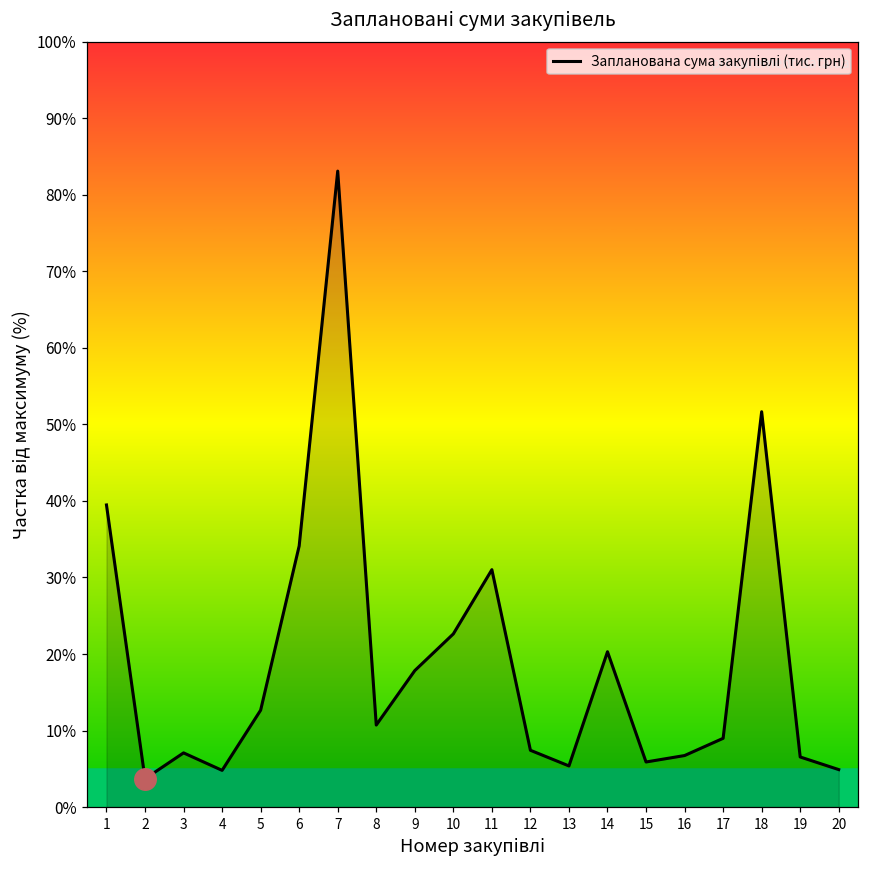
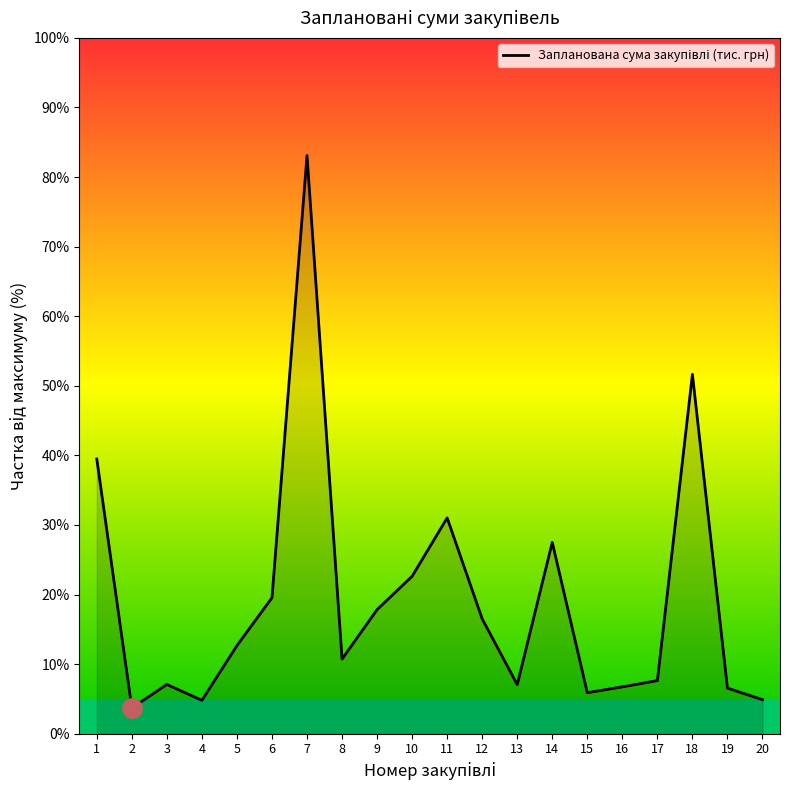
Запланована сума закупівлі (тис. грн), 6: 34% -> 20%
Запланована сума закупівлі (тис. грн), 12: 7% -> 17%
Запланована сума закупівлі (тис. грн), 13: 5% -> 7%
Запланована сума закупівлі (тис. грн), 14: 20% -> 28%
Запланована сума закупівлі (тис. грн), 17: 9% -> 8%
